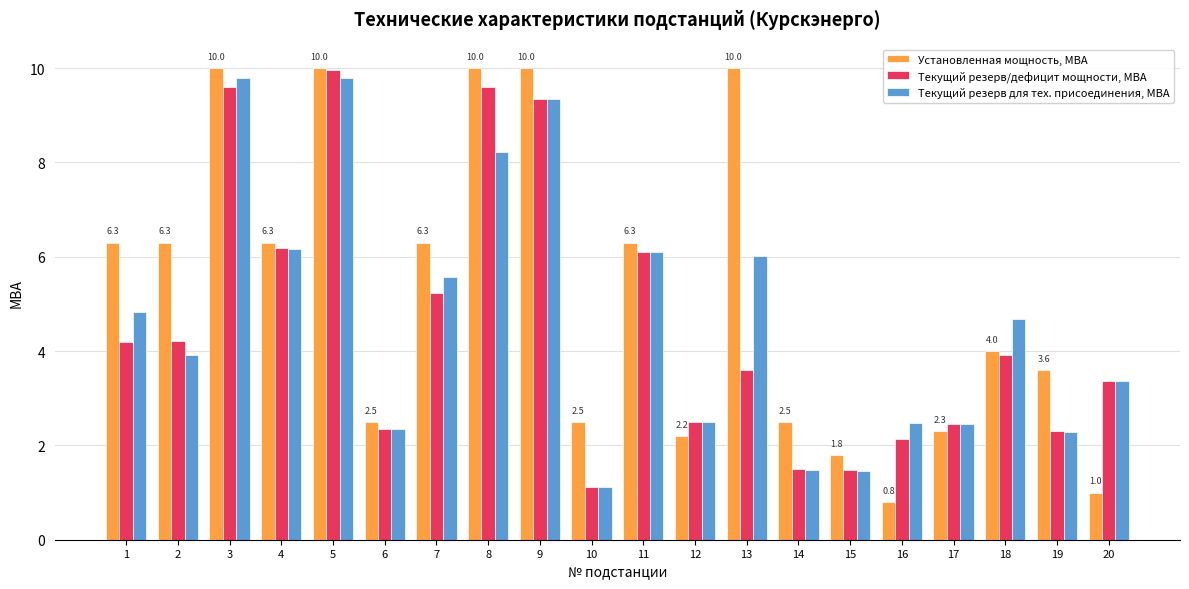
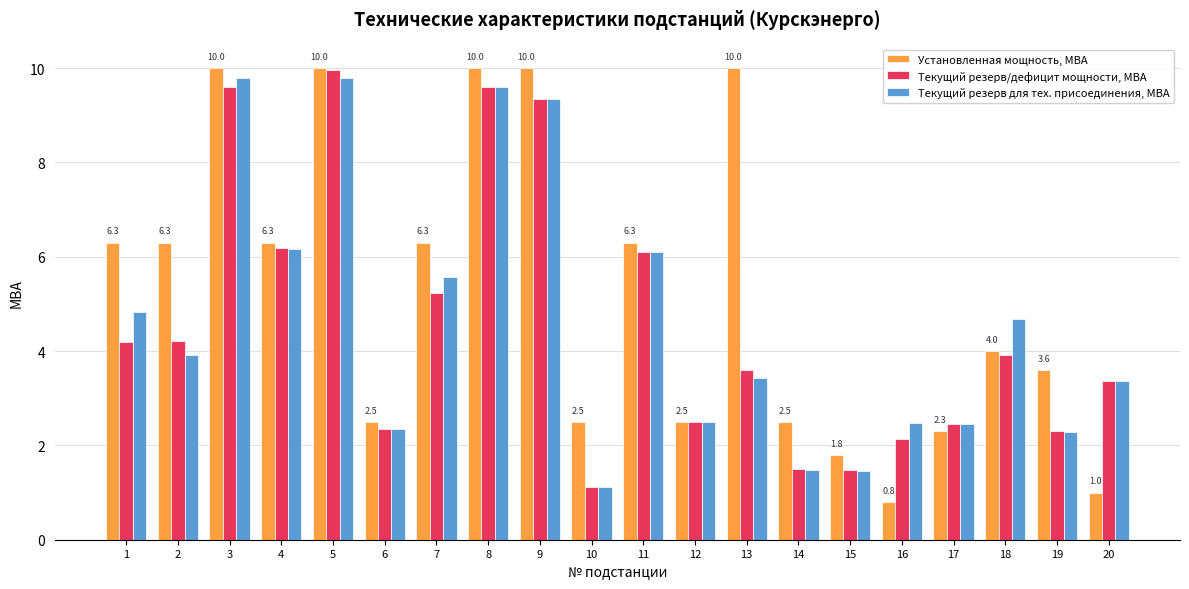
Текущий резерв для тех. присоединения, МВА, 8: 8.2 -> 9.6
Установленная мощность, МВА, 12: 2.2 -> 2.5
Текущий резерв для тех. присоединения, МВА, 13: 6.0 -> 3.4
